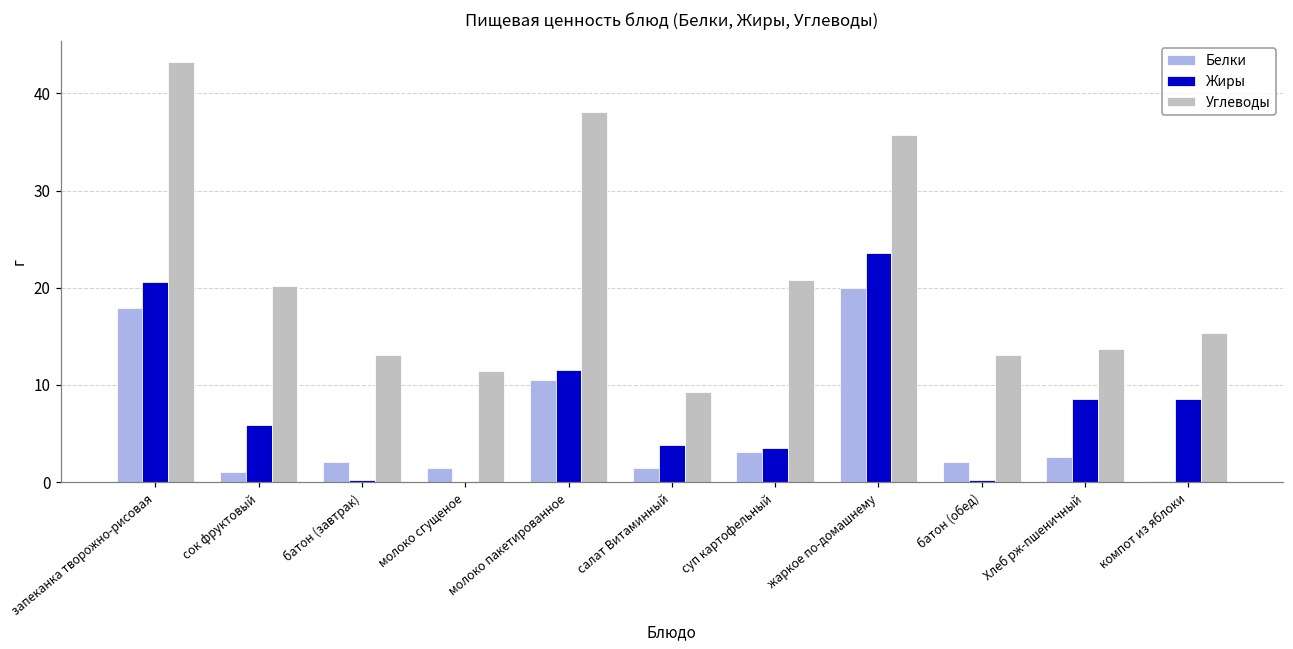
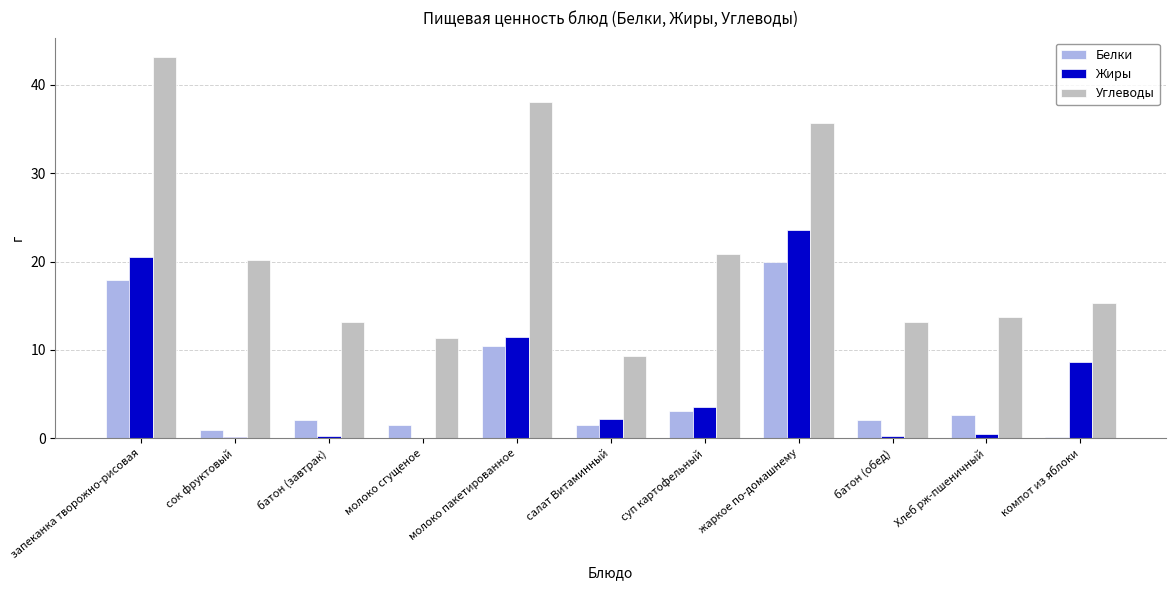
Жиры, сок фруктовый: 6 -> 0
Жиры, салат Витаминный: 4 -> 2
Жиры, Хлеб рж-пшеничный: 9 -> 0
